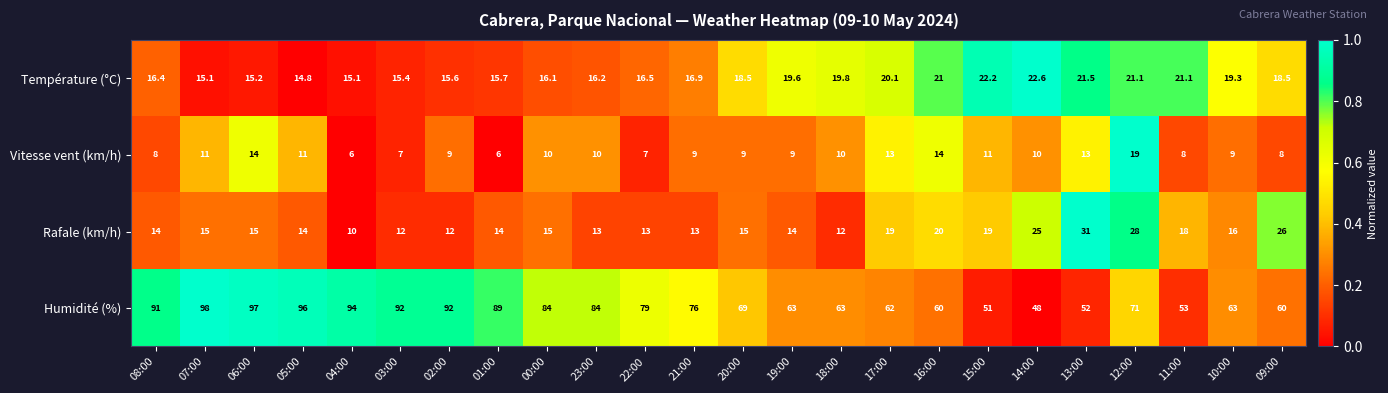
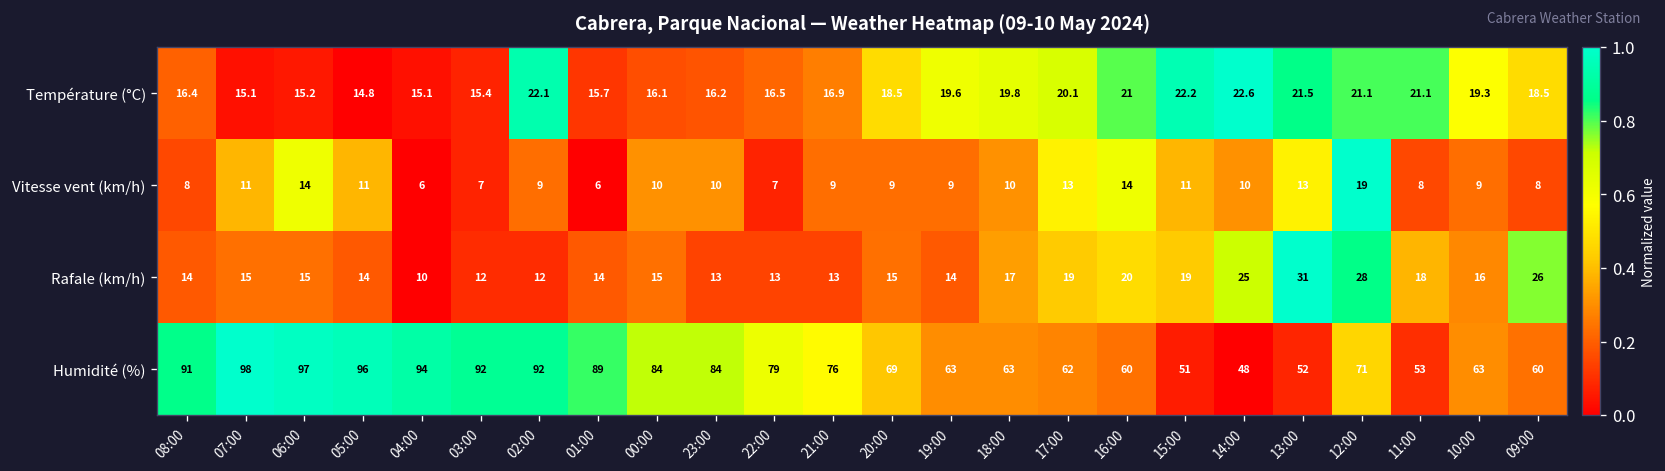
Température (°C), 02:00: 15.6 -> 22.1
Rafale (km/h), 18:00: 12 -> 17
